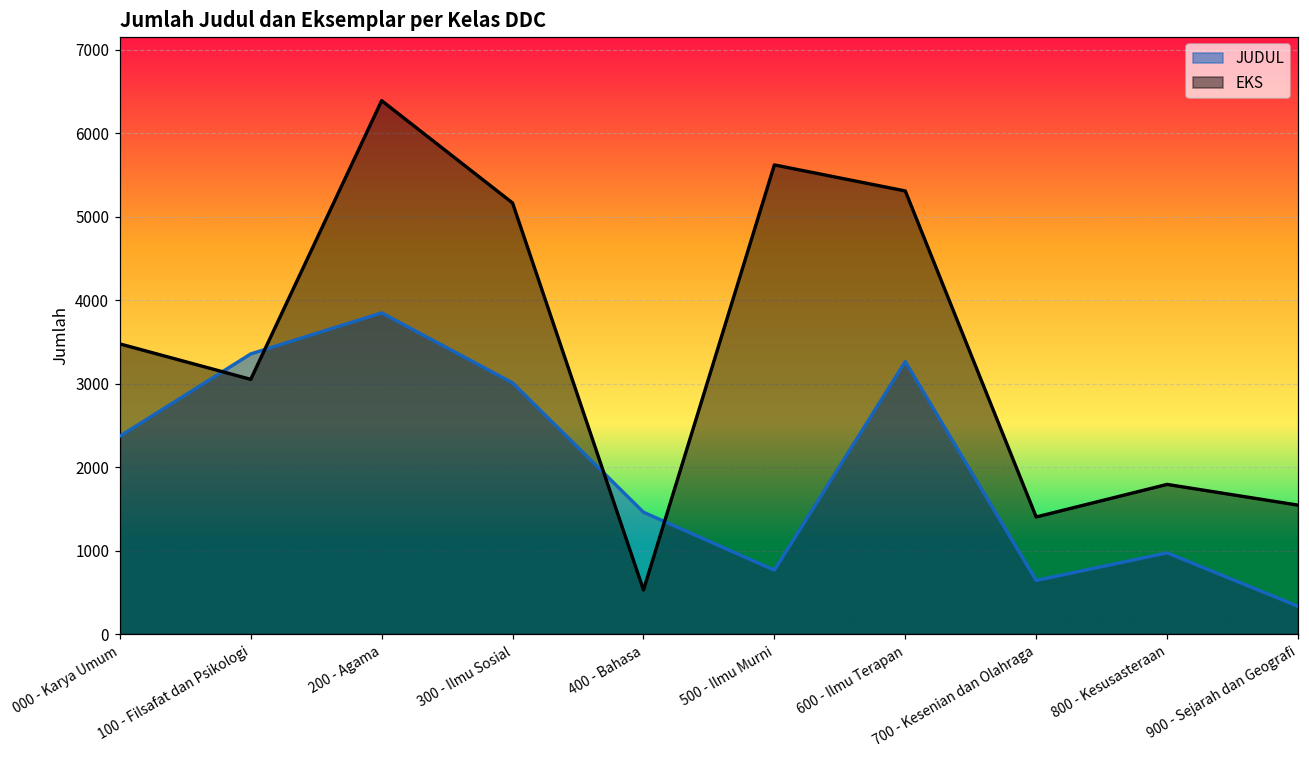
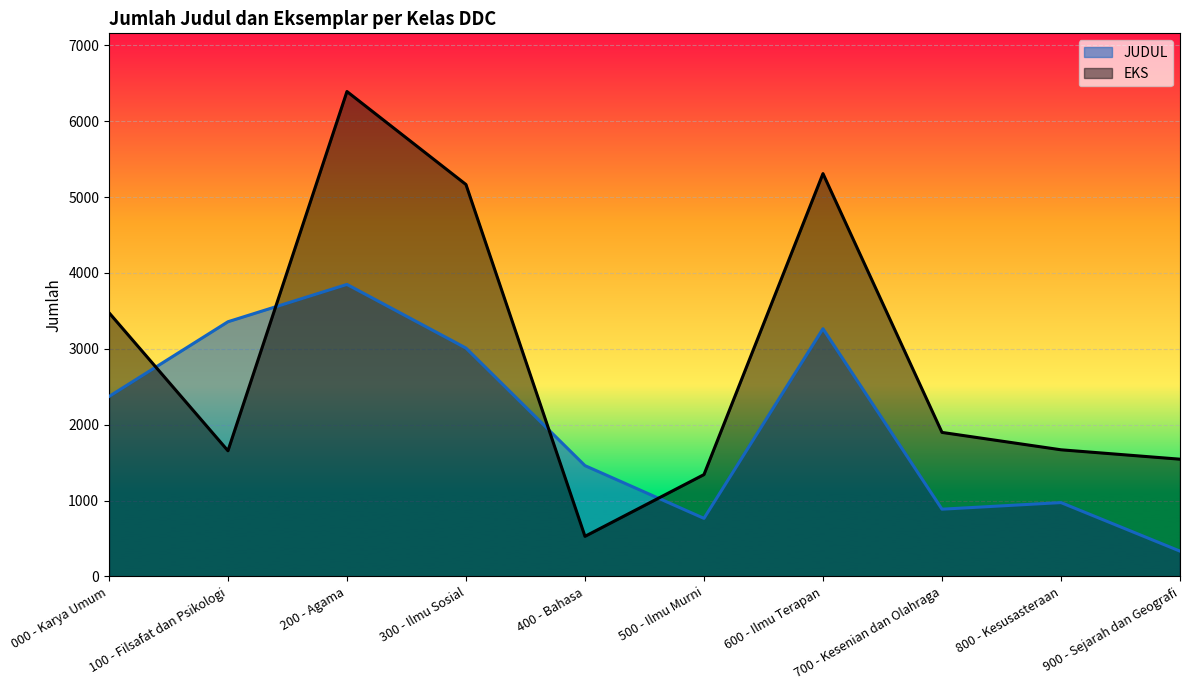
EKS, 100 - Filsafat dan Psikologi: 3100 -> 1700
EKS, 500 - Ilmu Murni: 5600 -> 1300
JUDUL, 700 - Kesenian dan Olahraga: 600 -> 900
EKS, 700 - Kesenian dan Olahraga: 1400 -> 1900
EKS, 800 - Kesusasteraan: 1800 -> 1700
